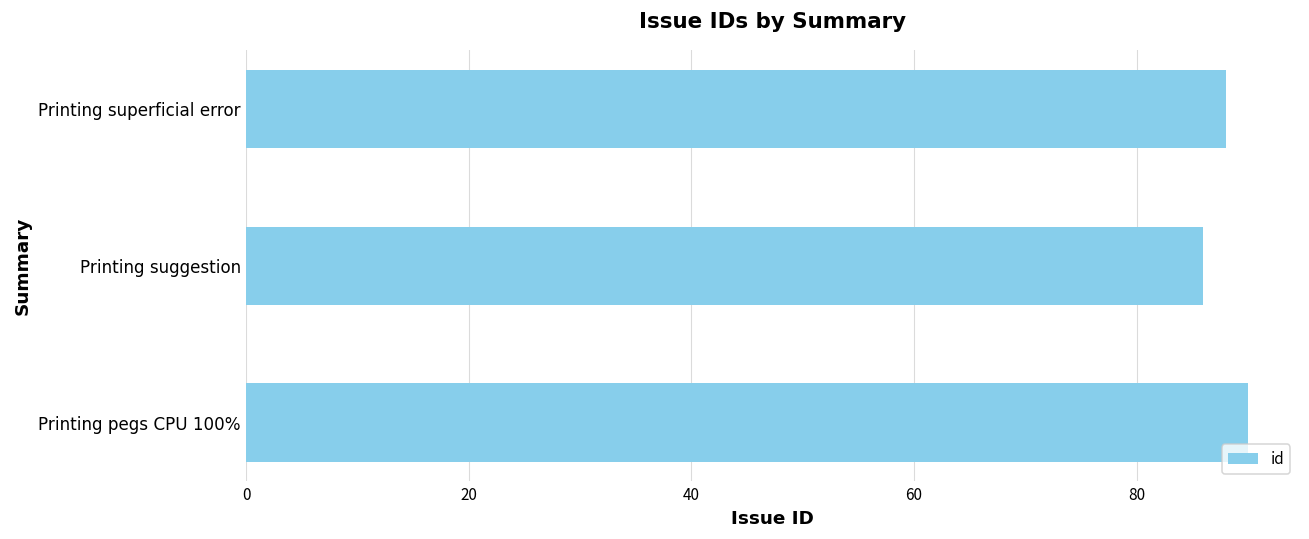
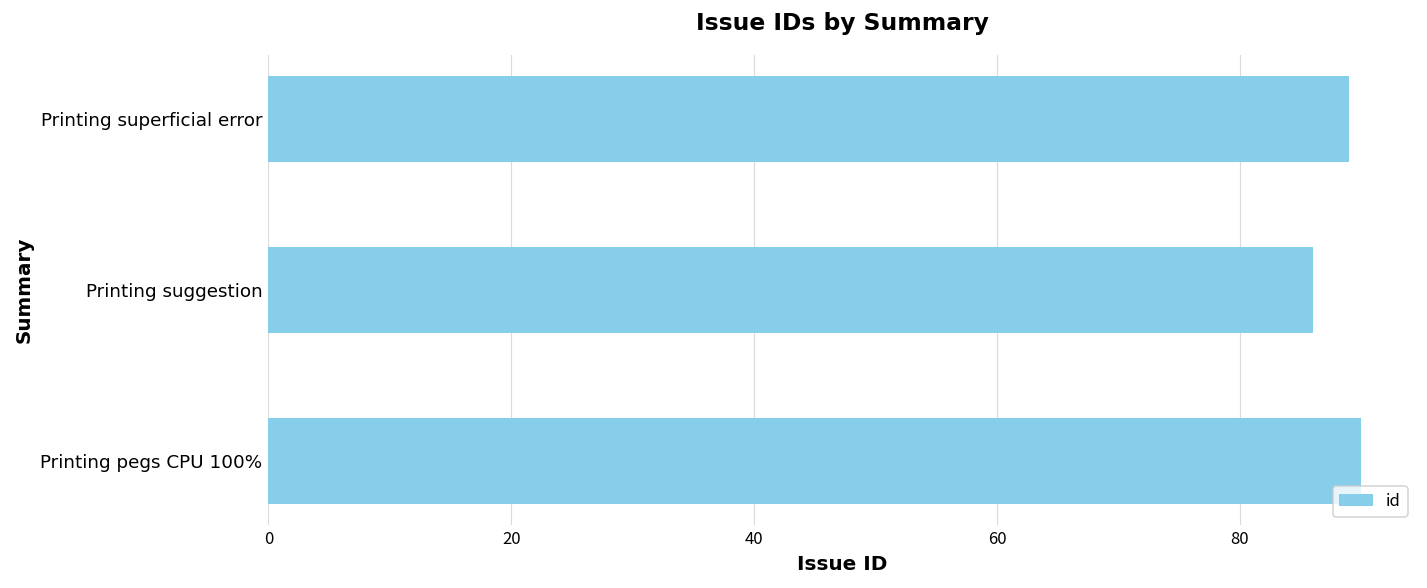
Printing superficial error: 88 -> 89
